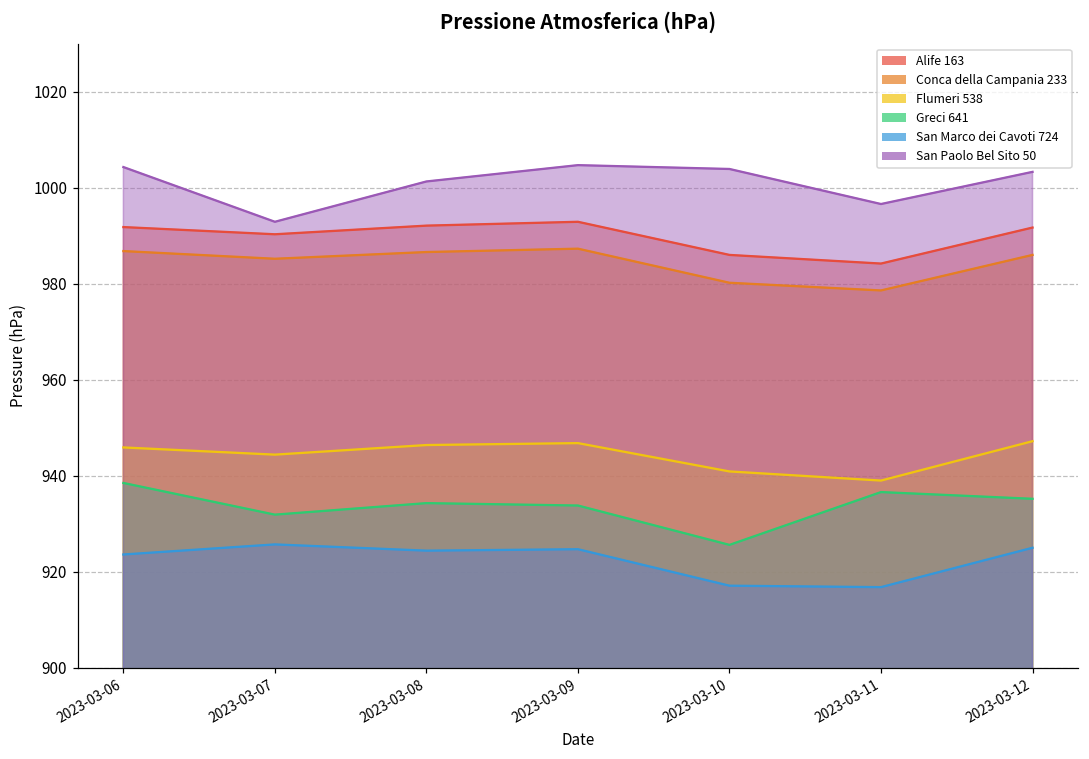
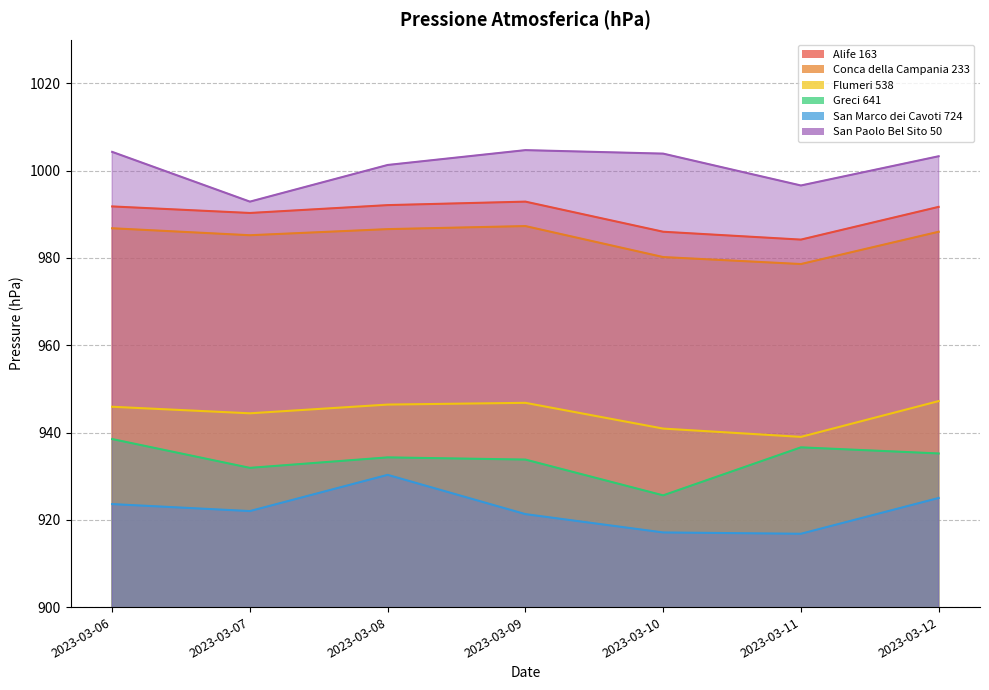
San Marco dei Cavoti 724, 2023-03-07: 926 -> 922
San Marco dei Cavoti 724, 2023-03-08: 924 -> 930
San Marco dei Cavoti 724, 2023-03-09: 925 -> 921
